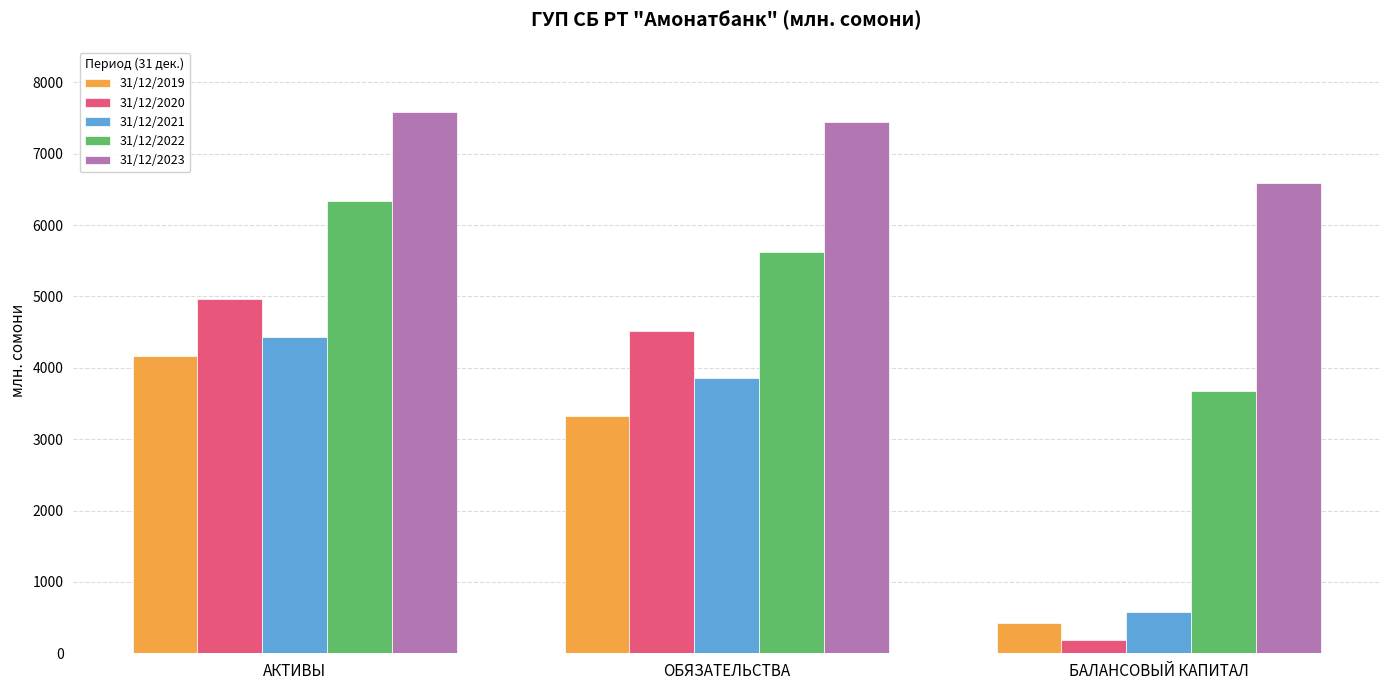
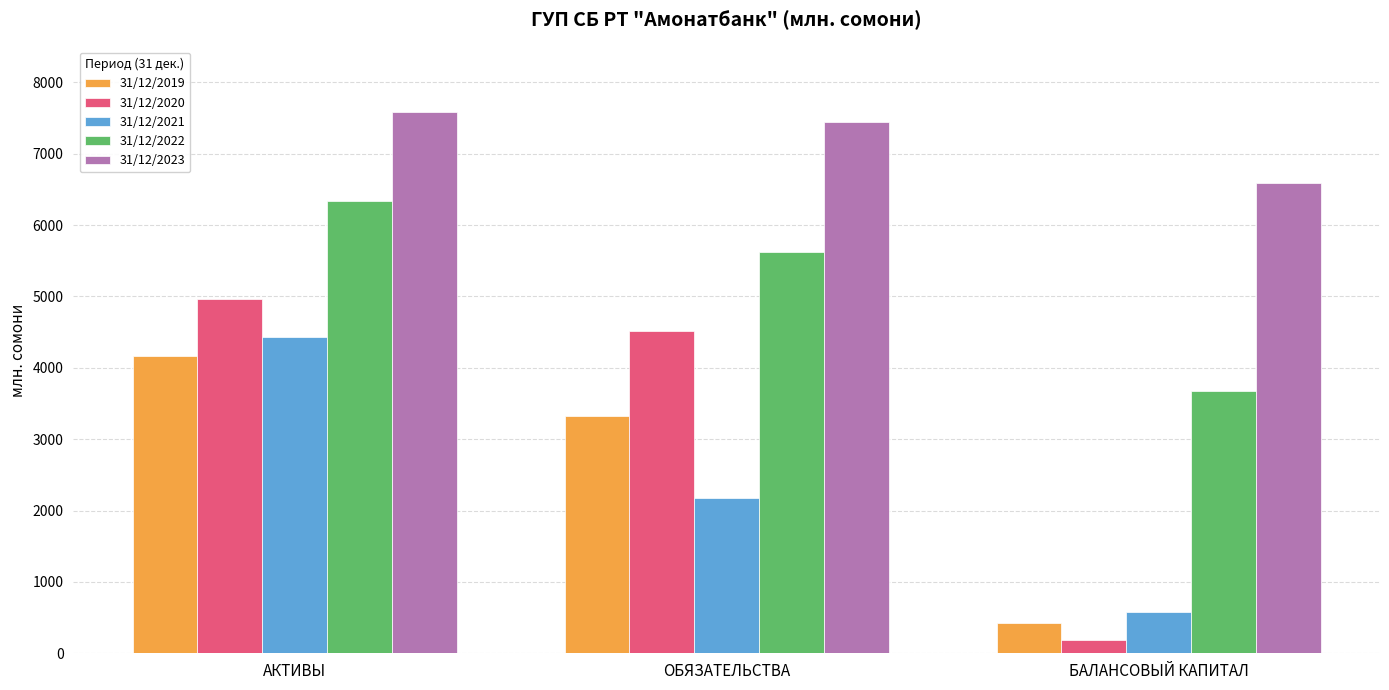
31/12/2021, ОБЯЗАТЕЛЬСТВА: 3900 -> 2200
